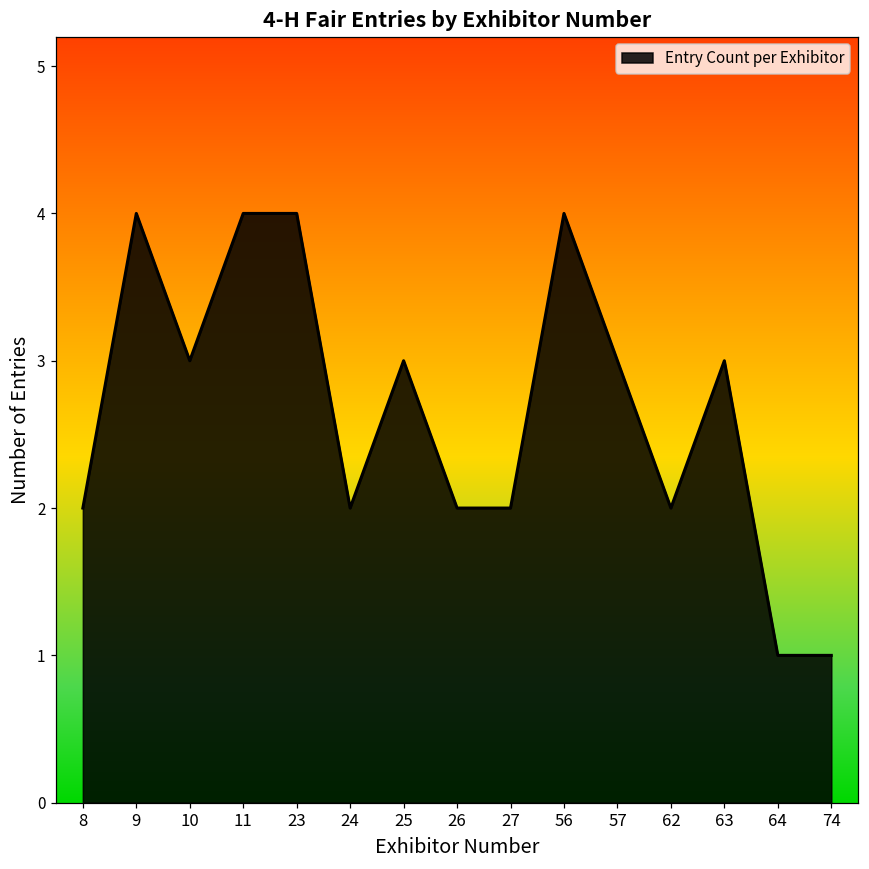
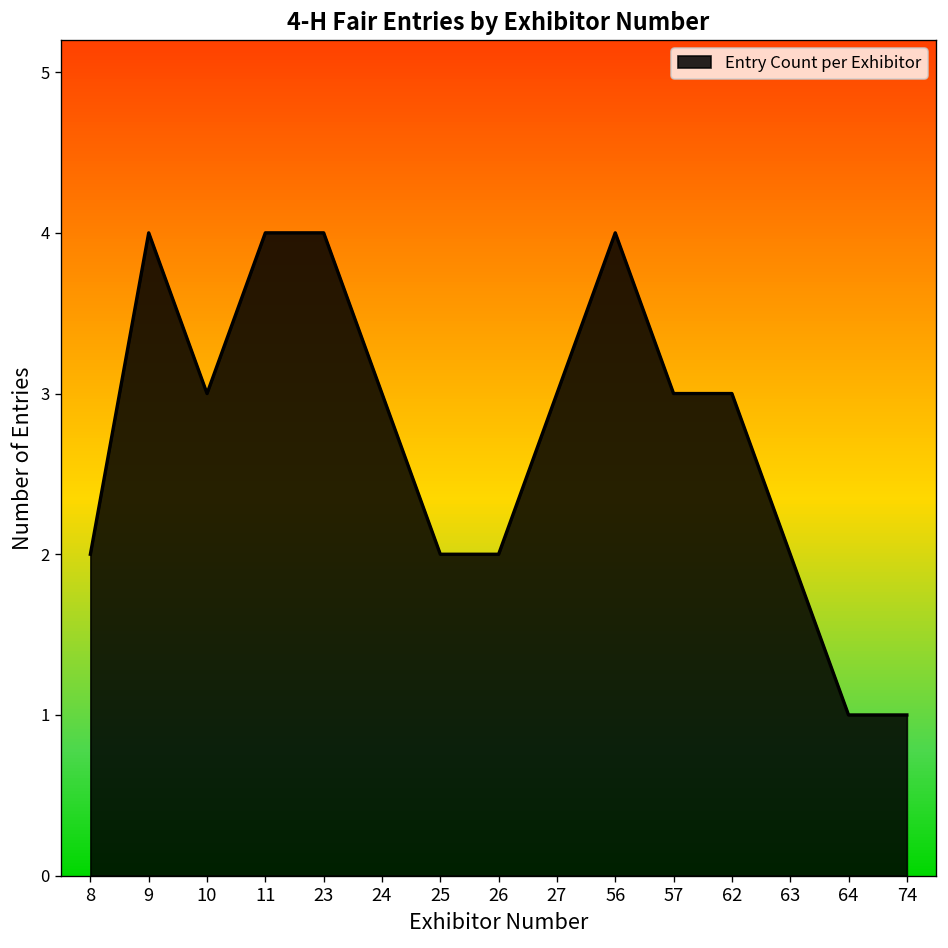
24: 2 -> 3
25: 3 -> 2
27: 2 -> 3
62: 2 -> 3
63: 3 -> 2
